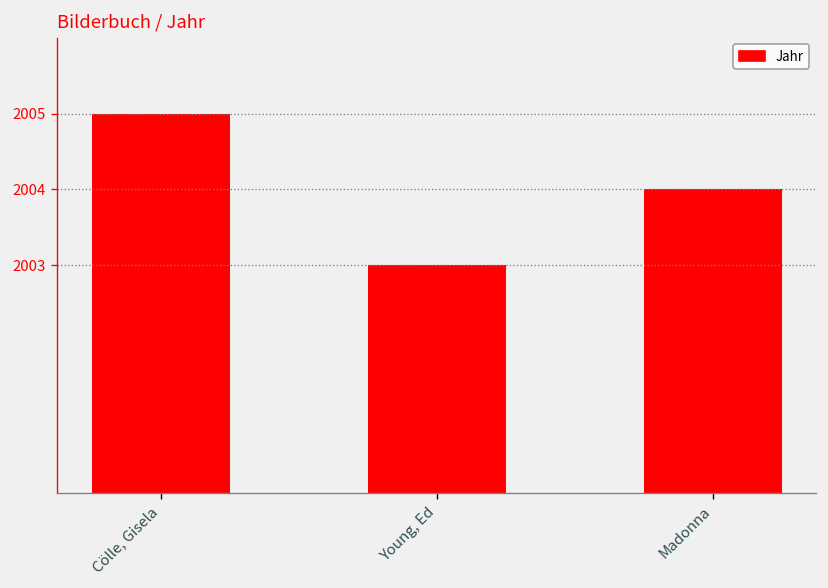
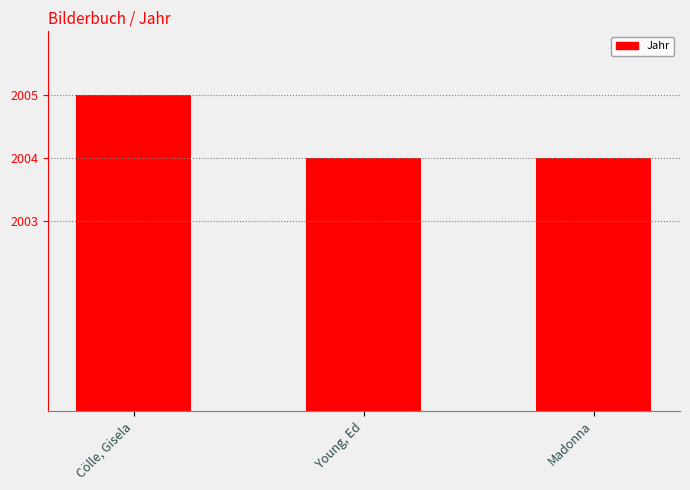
Young, Ed: 2003 -> 2004
